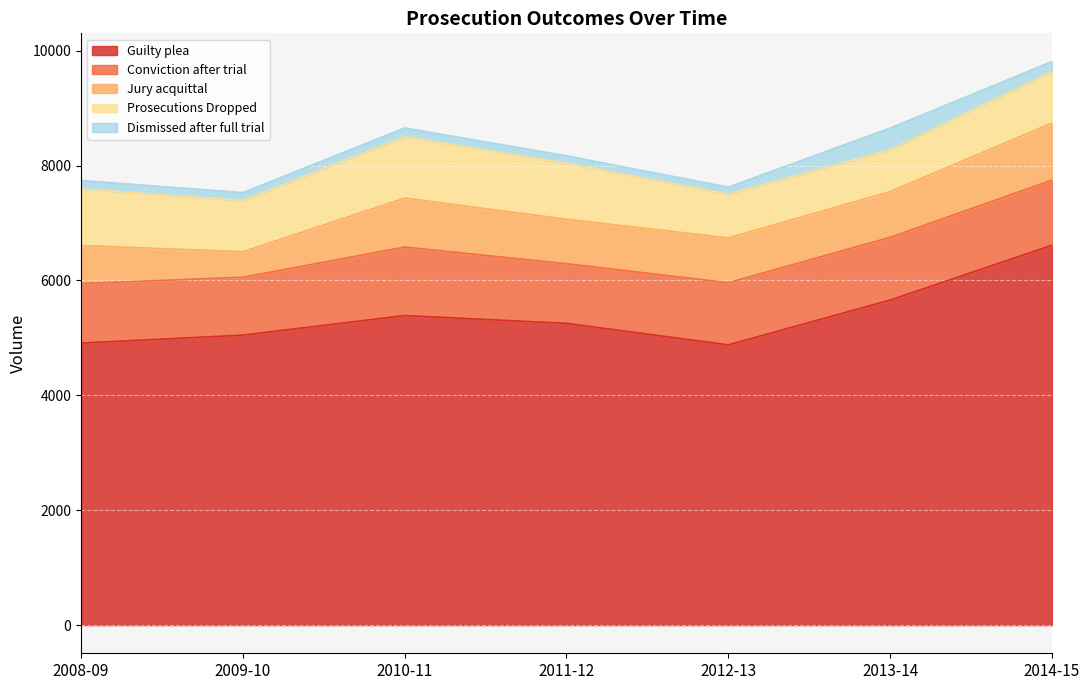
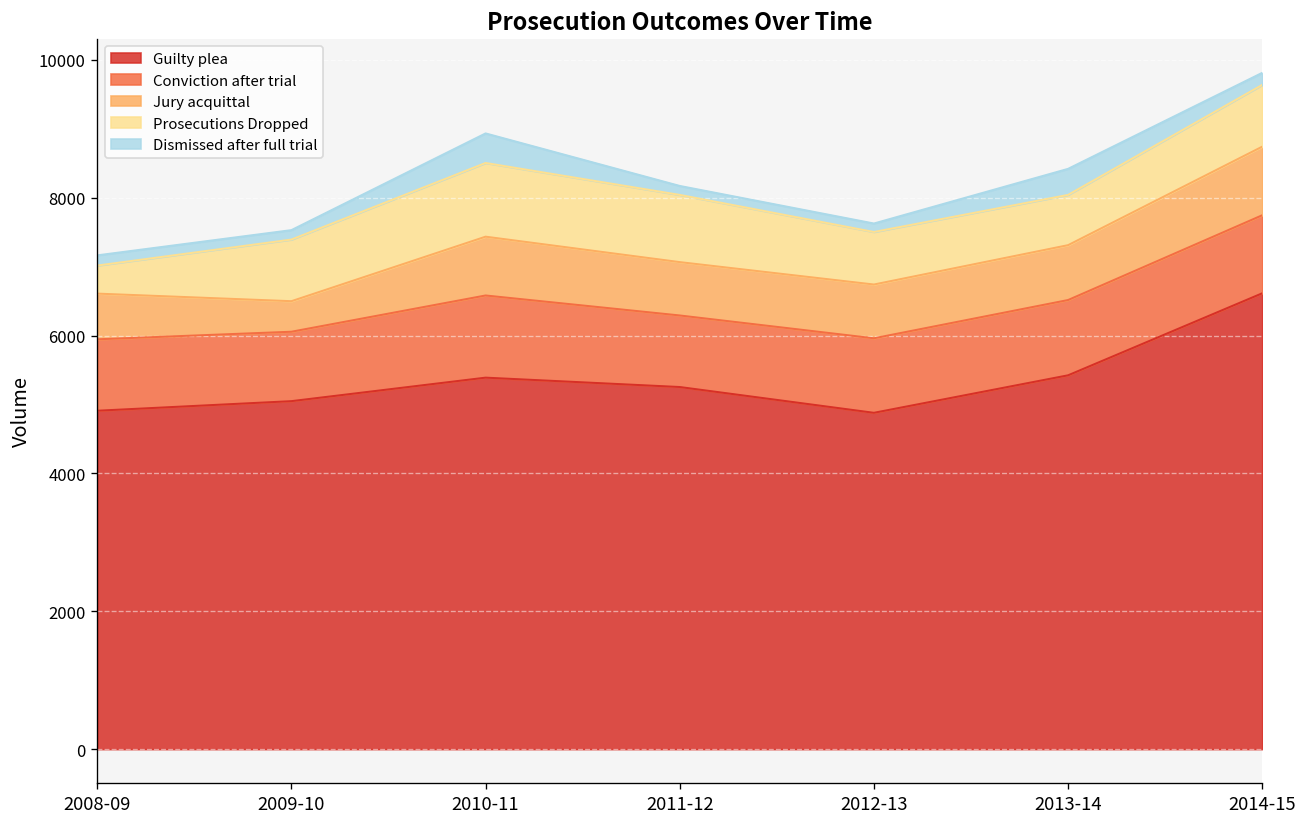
Prosecutions Dropped, 2008-09: 1000 -> 400
Dismissed after full trial, 2010-11: 200 -> 400
Guilty plea, 2013-14: 5700 -> 5400
